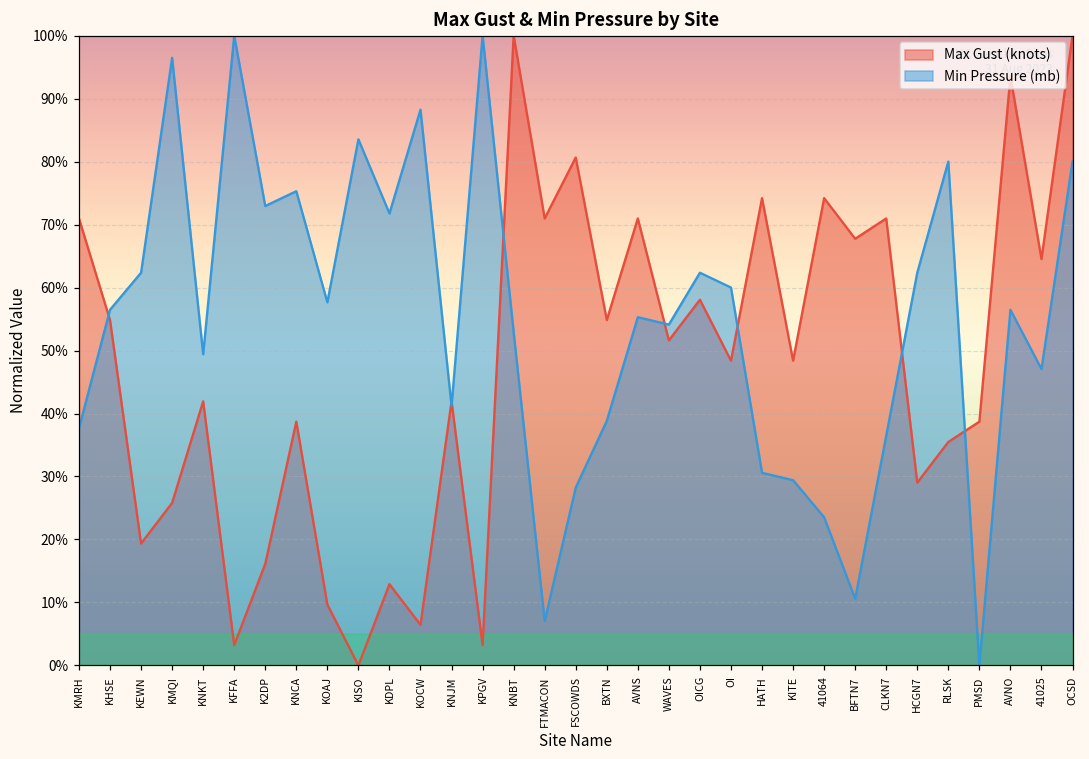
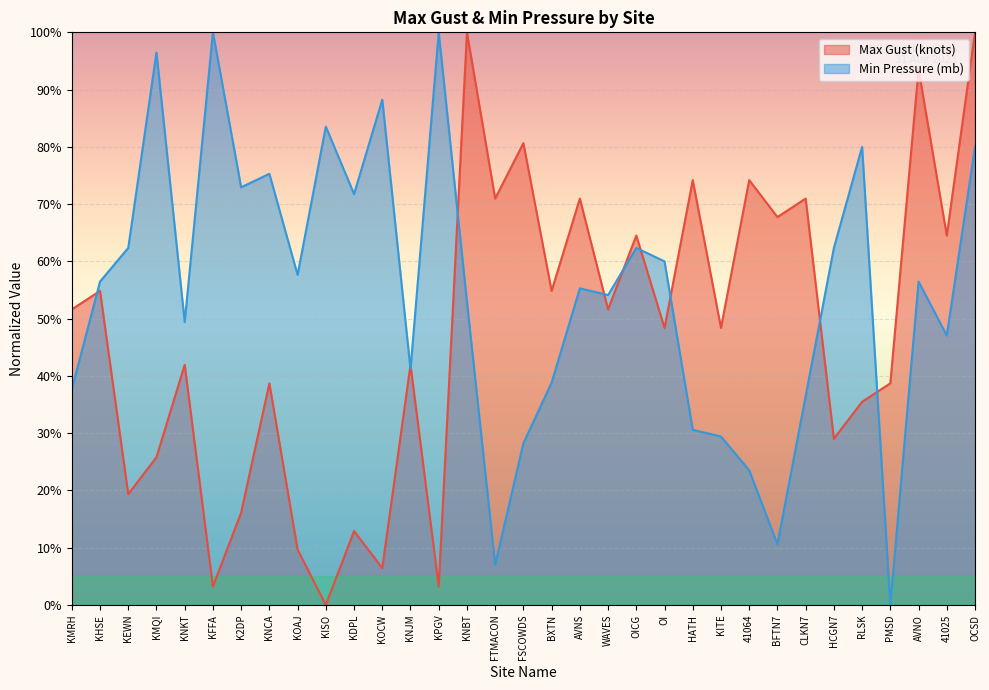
Max Gust (knots), KMRH: 71% -> 52%
Max Gust (knots), OICG: 58% -> 65%
